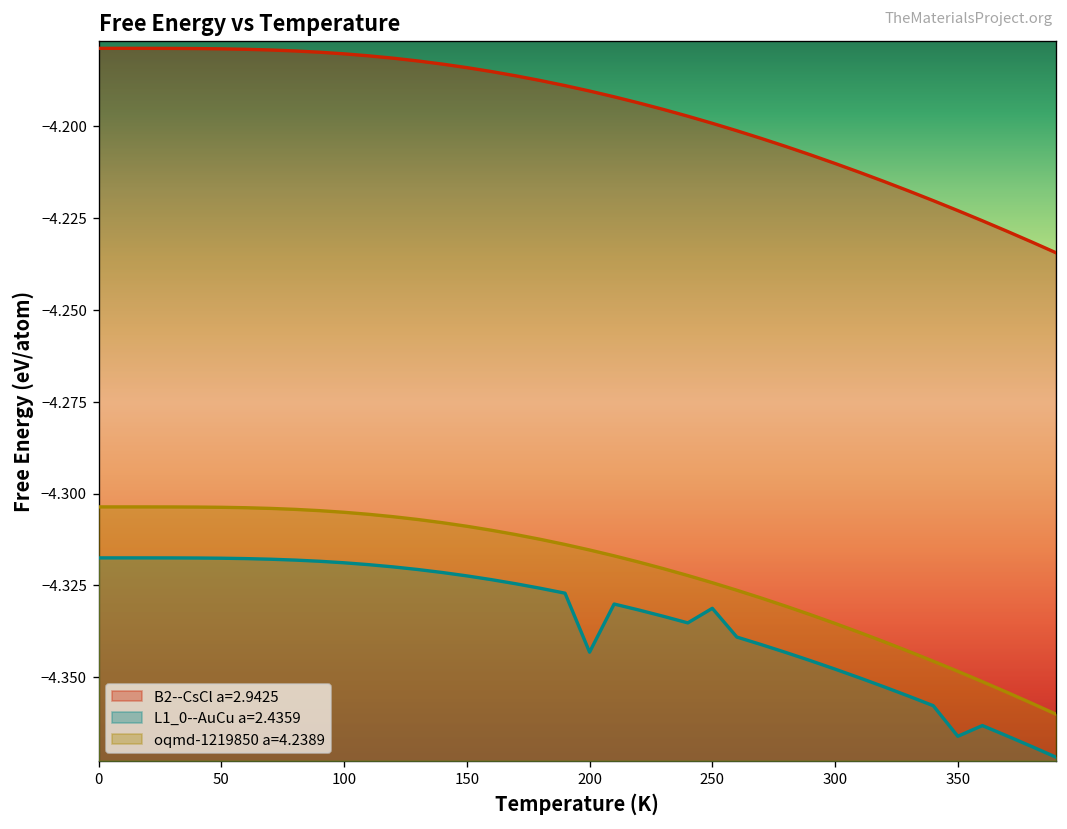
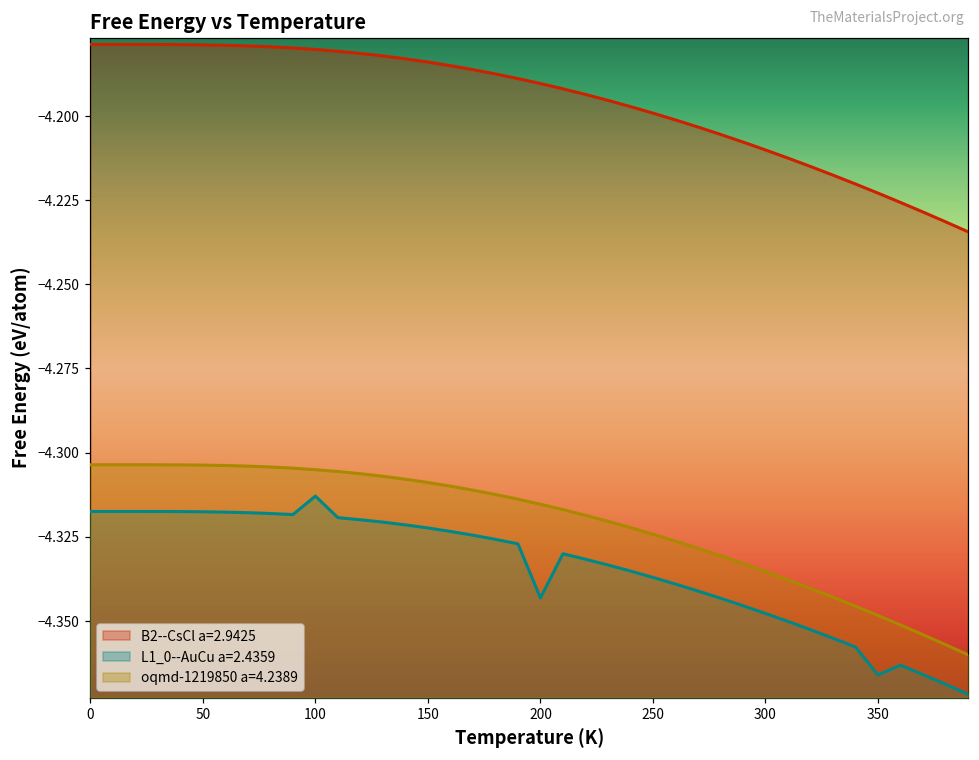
L1_0--AuCu a=2.4359, 100: -4.319 -> -4.313
L1_0--AuCu a=2.4359, 250: -4.331 -> -4.337
